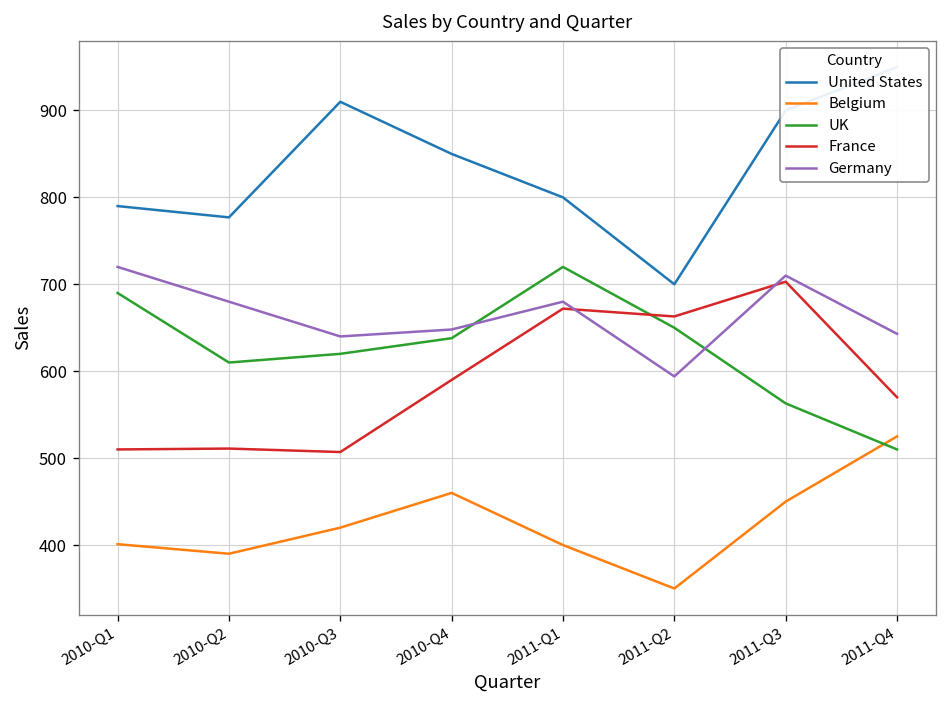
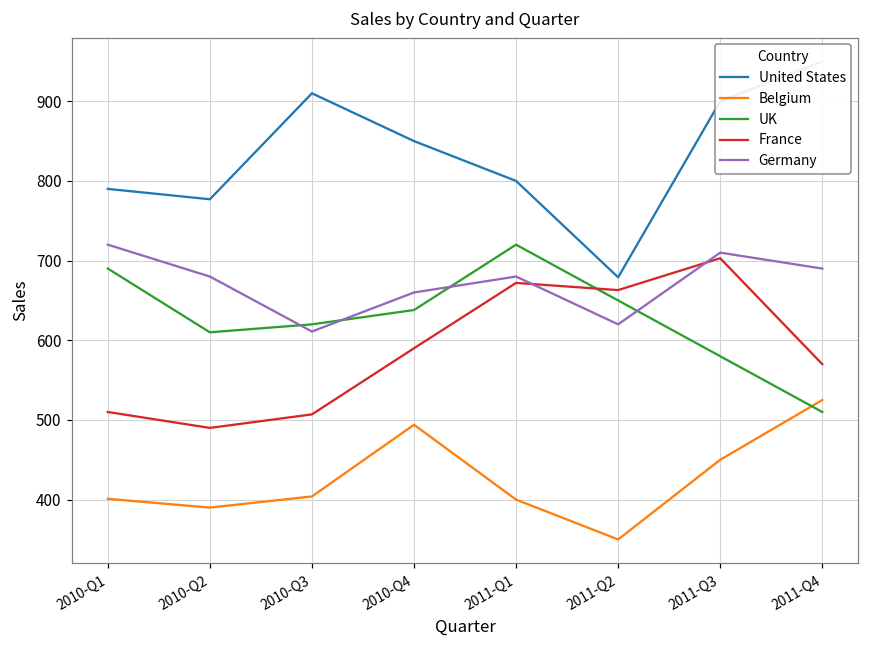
France, 2010-Q2: 510 -> 490
Belgium, 2010-Q3: 420 -> 400
Germany, 2010-Q3: 640 -> 610
Belgium, 2010-Q4: 460 -> 490
Germany, 2010-Q4: 650 -> 660
United States, 2011-Q2: 700 -> 680
Germany, 2011-Q2: 590 -> 620
UK, 2011-Q3: 560 -> 580
Germany, 2011-Q4: 640 -> 690
